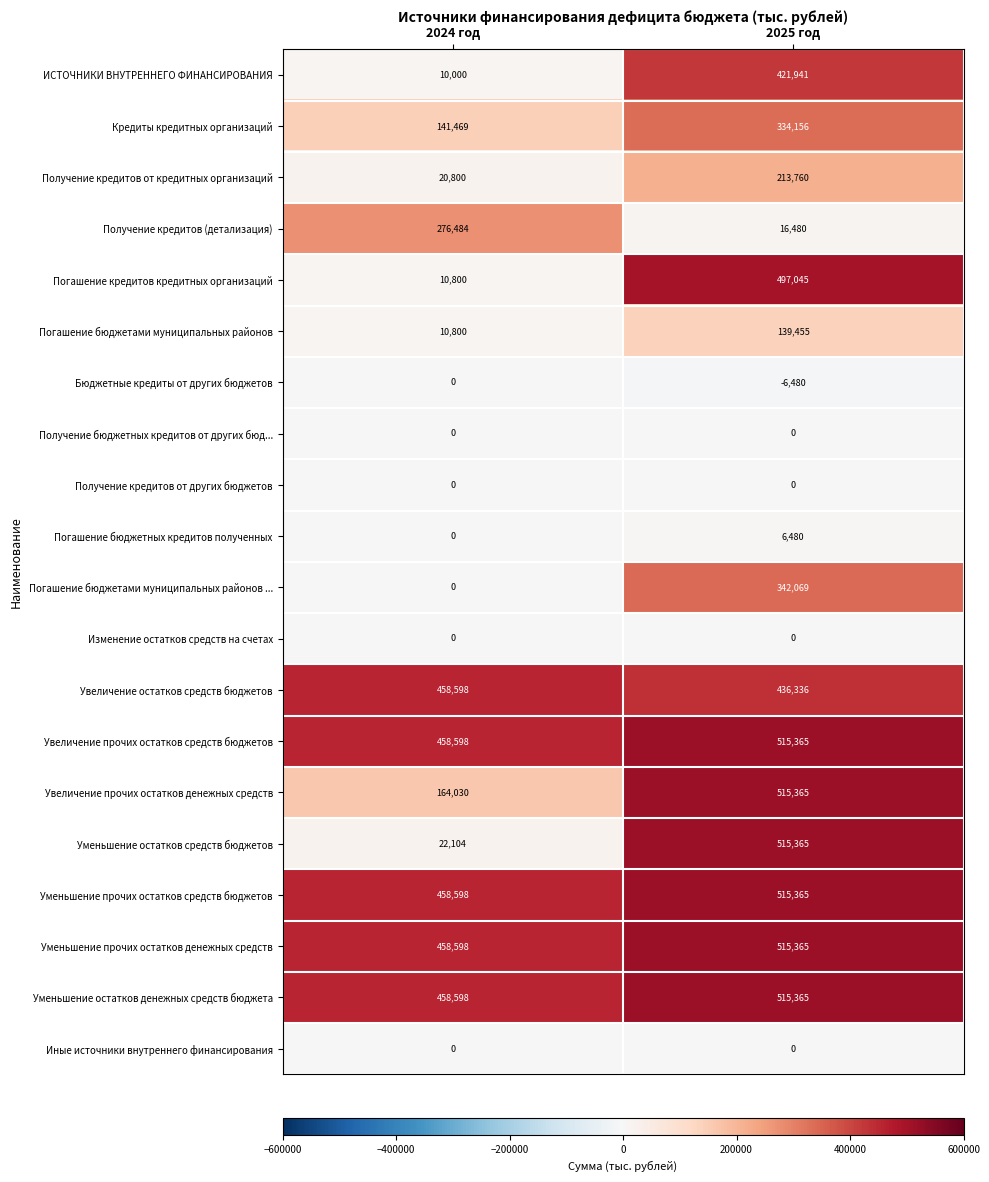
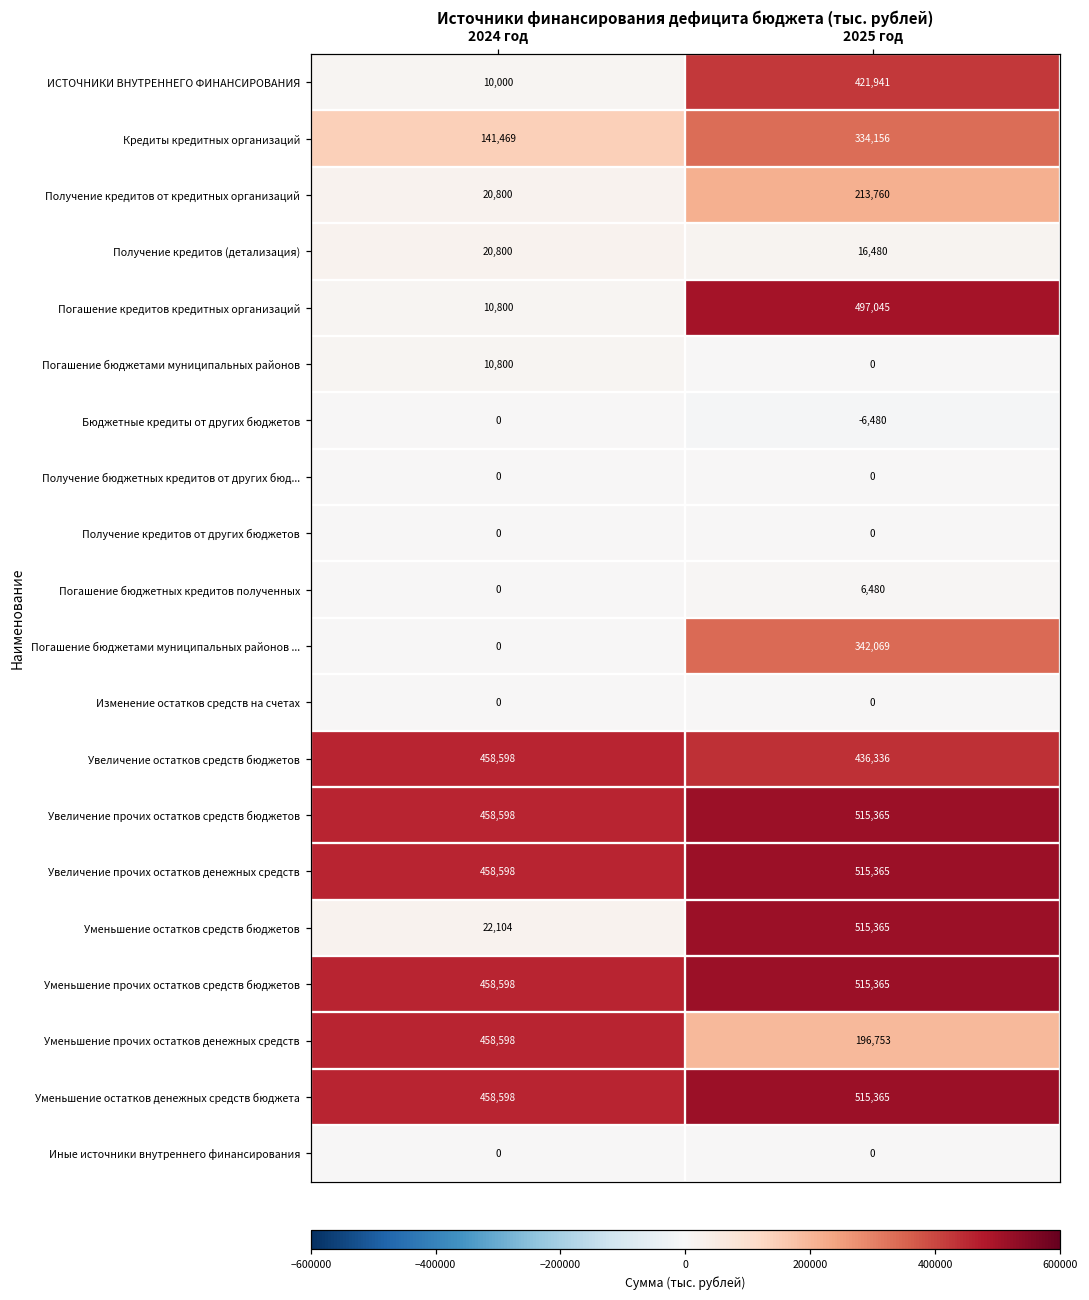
Получение кредитов (детализация), 2024 год: 276,484 -> 20,800
Погашение бюджетами муниципальных районов, 2025 год: 139,455 -> 0
Увеличение прочих остатков денежных средств, 2024 год: 164,030 -> 458,598
Уменьшение прочих остатков денежных средств, 2025 год: 515,365 -> 196,753
